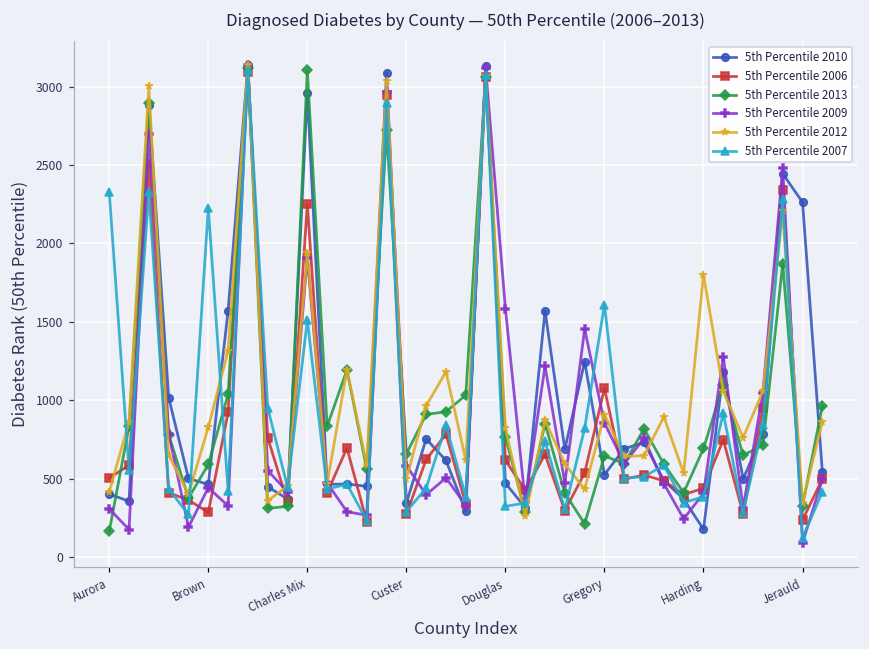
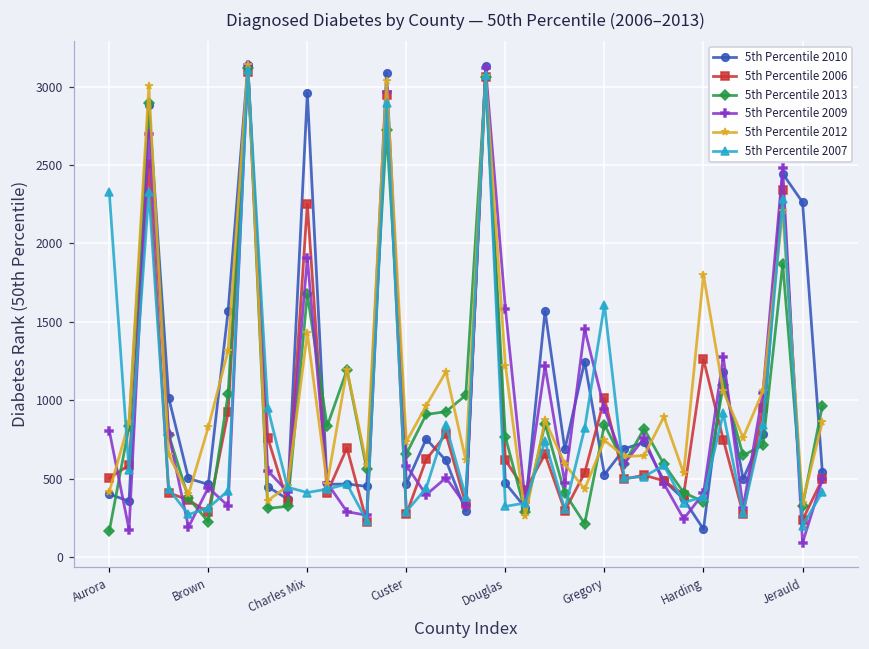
5th Percentile 2009, Aurora: 310 -> 810
5th Percentile 2013, Brown: 590 -> 220
5th Percentile 2007, Brown: 2230 -> 310
5th Percentile 2013, Charles Mix: 3110 -> 1680
5th Percentile 2012, Charles Mix: 1940 -> 1430
5th Percentile 2007, Charles Mix: 1510 -> 410
5th Percentile 2010, Custer: 340 -> 470
5th Percentile 2012, Custer: 500 -> 740
5th Percentile 2012, Douglas: 820 -> 1220
5th Percentile 2006, Gregory: 1080 -> 1010
5th Percentile 2013, Gregory: 640 -> 850
5th Percentile 2009, Gregory: 860 -> 940
5th Percentile 2012, Gregory: 910 -> 740
5th Percentile 2006, Harding: 440 -> 1260
5th Percentile 2013, Harding: 690 -> 350
5th Percentile 2007, Jerauld: 120 -> 200
